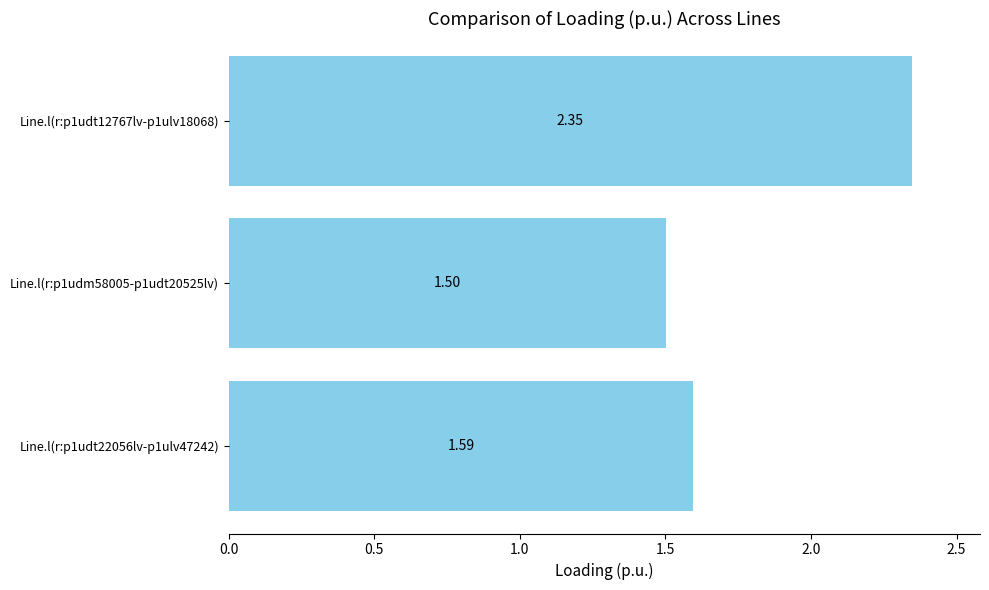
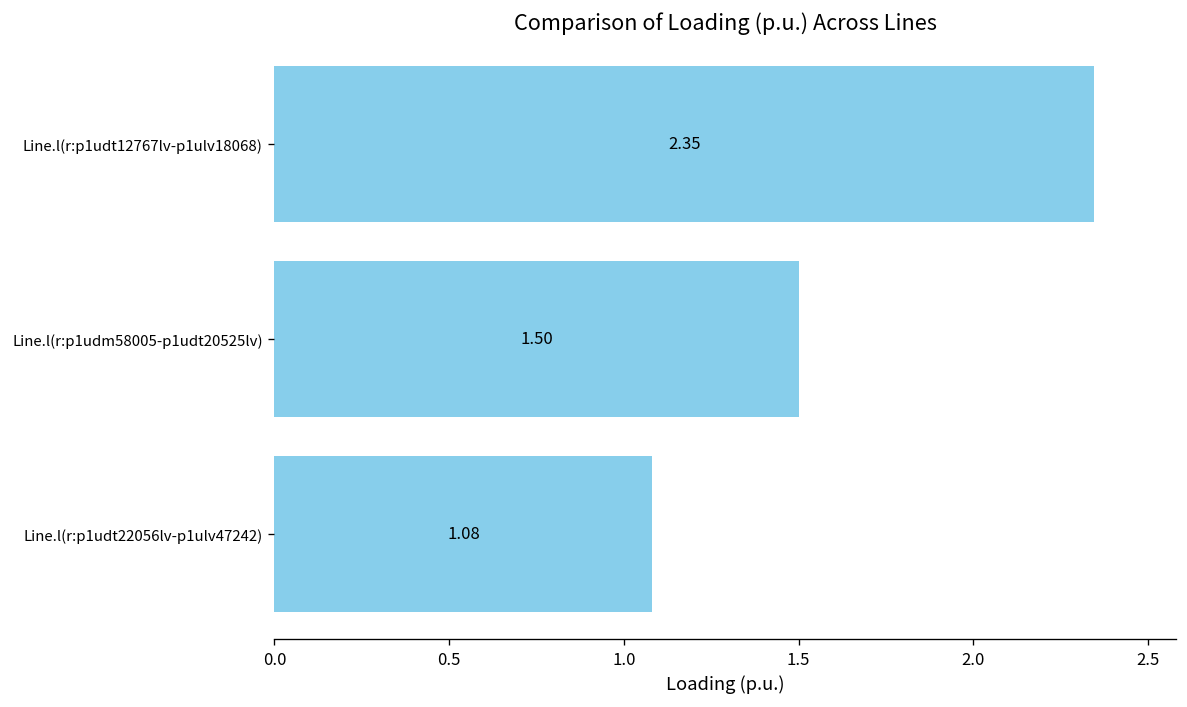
Line.l(r:p1udt22056lv-p1ulv47242): 1.59 -> 1.08
